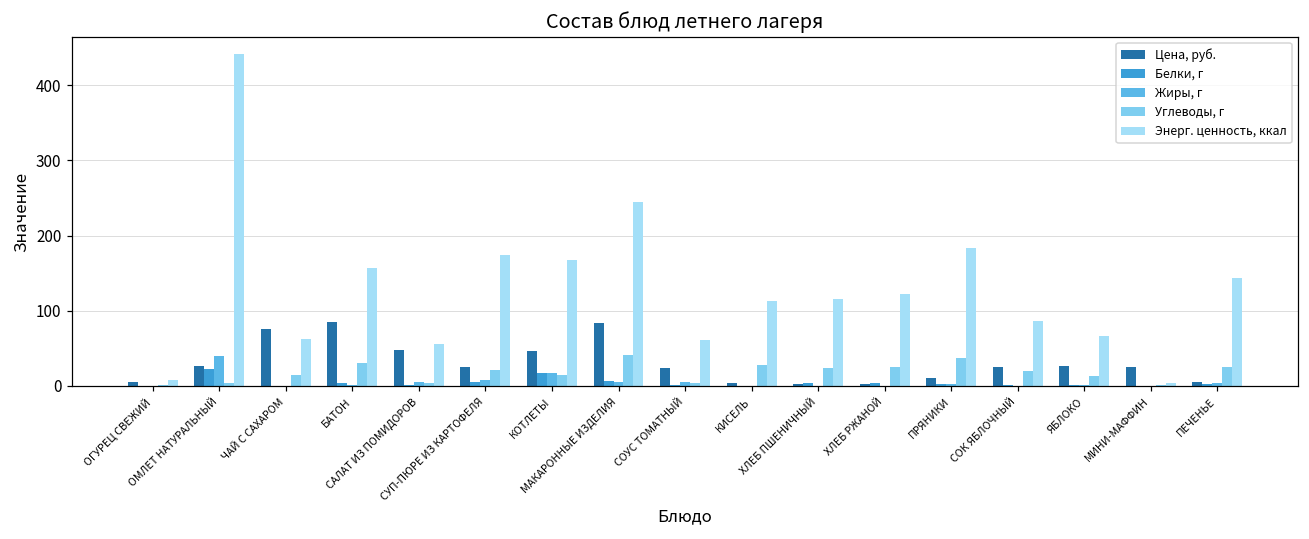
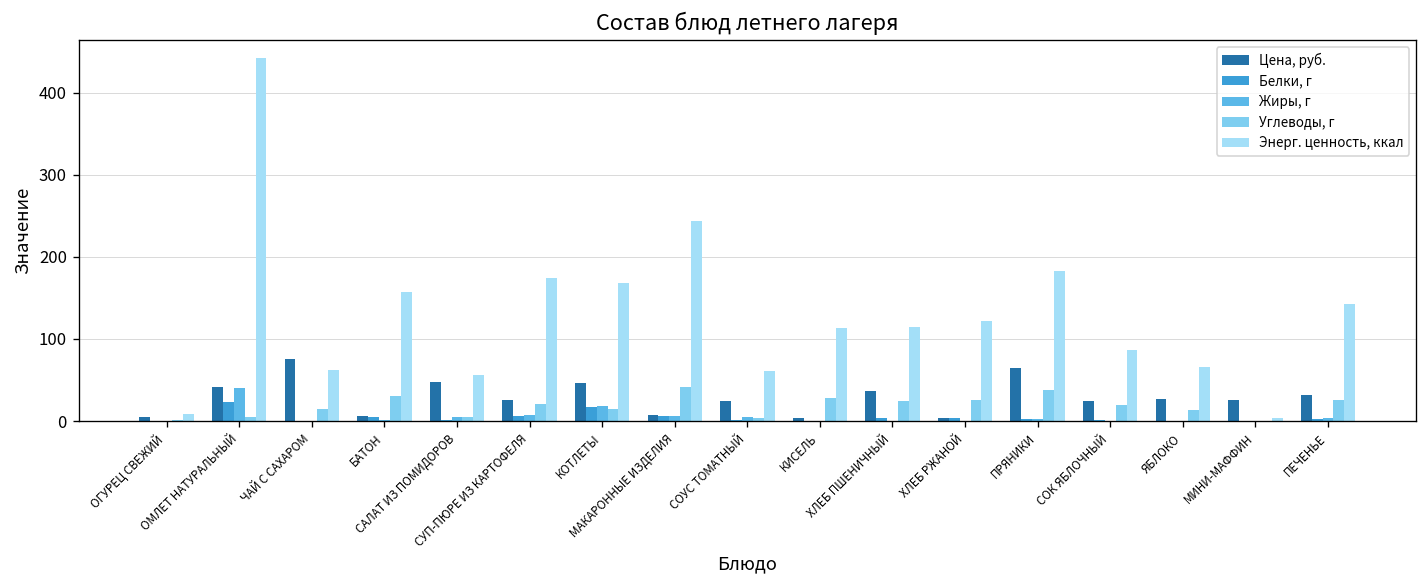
Цена, руб., ОМЛЕТ НАТУРАЛЬНЫЙ: 30 -> 40
Цена, руб., БАТОН: 90 -> 10
Цена, руб., МАКАРОННЫЕ ИЗДЕЛИЯ: 80 -> 10
Цена, руб., ХЛЕБ ПШЕНИЧНЫЙ: 0 -> 40
Цена, руб., ПРЯНИКИ: 10 -> 70
Цена, руб., ПЕЧЕНЬЕ: 0 -> 30
